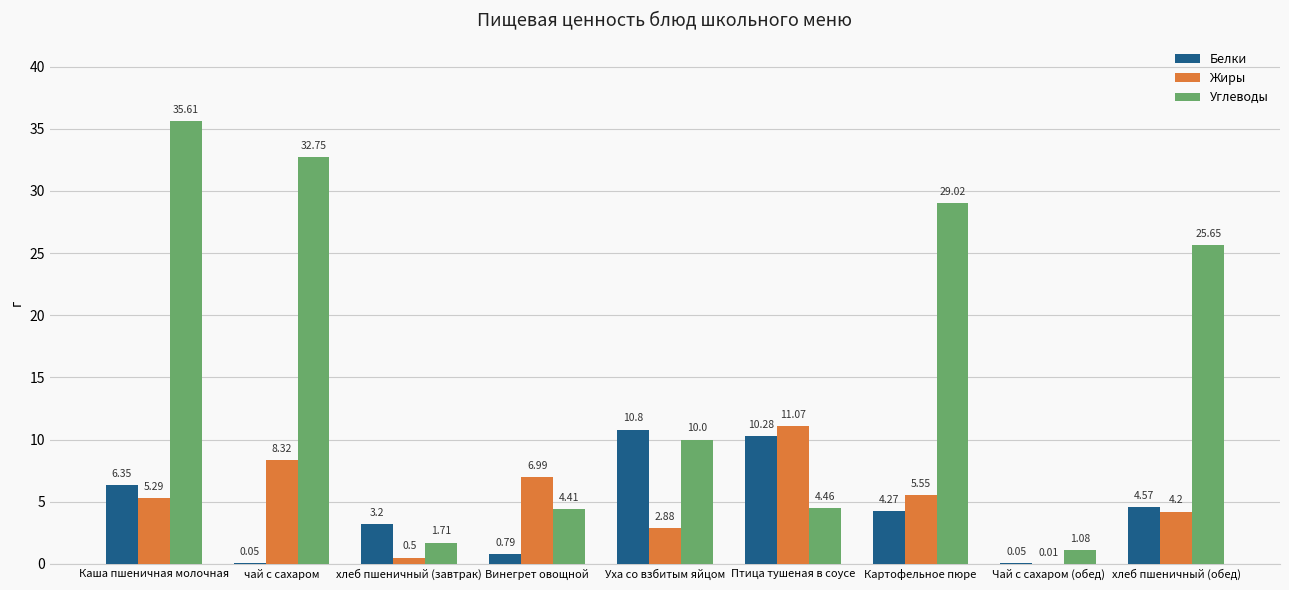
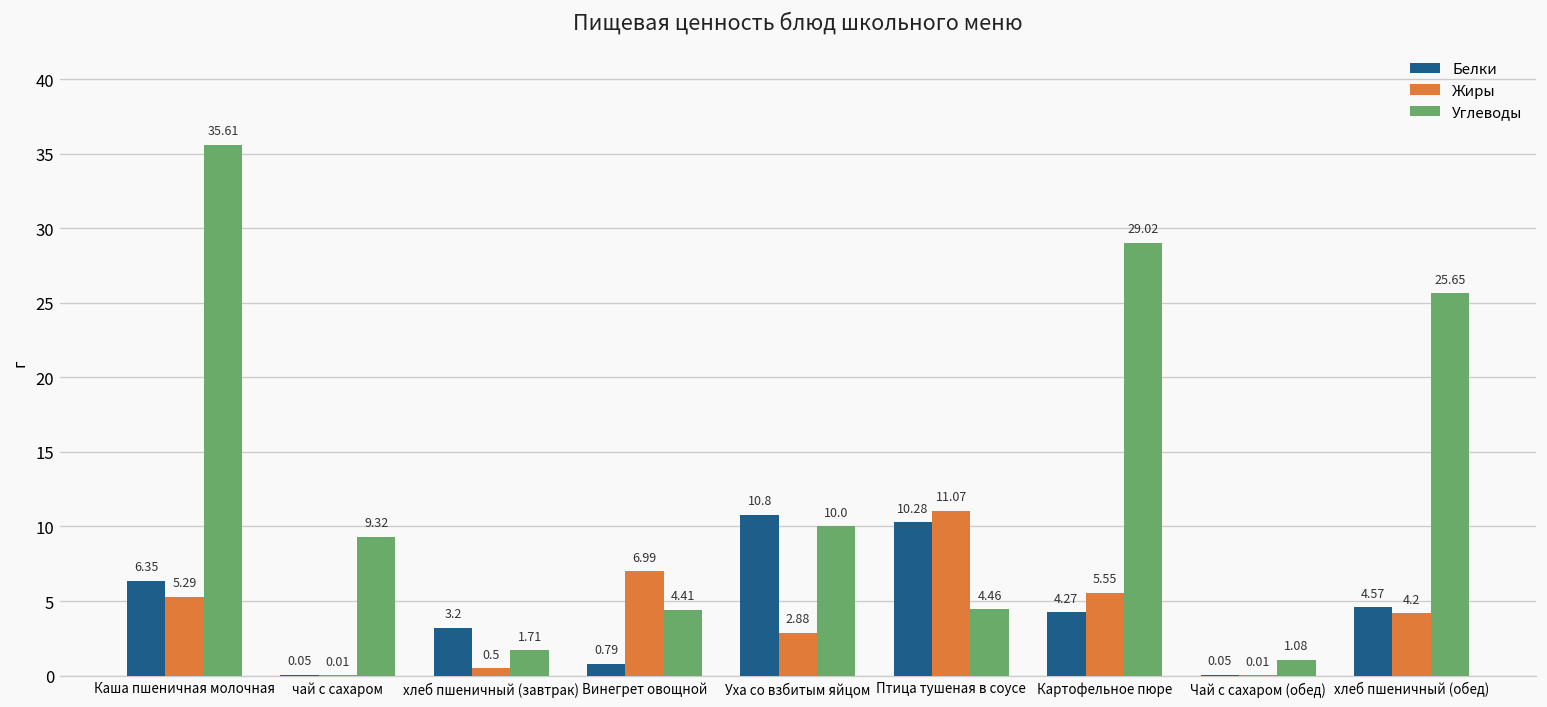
Жиры, чай с сахаром: 8.32 -> 0.01
Углеводы, чай с сахаром: 32.75 -> 9.32
